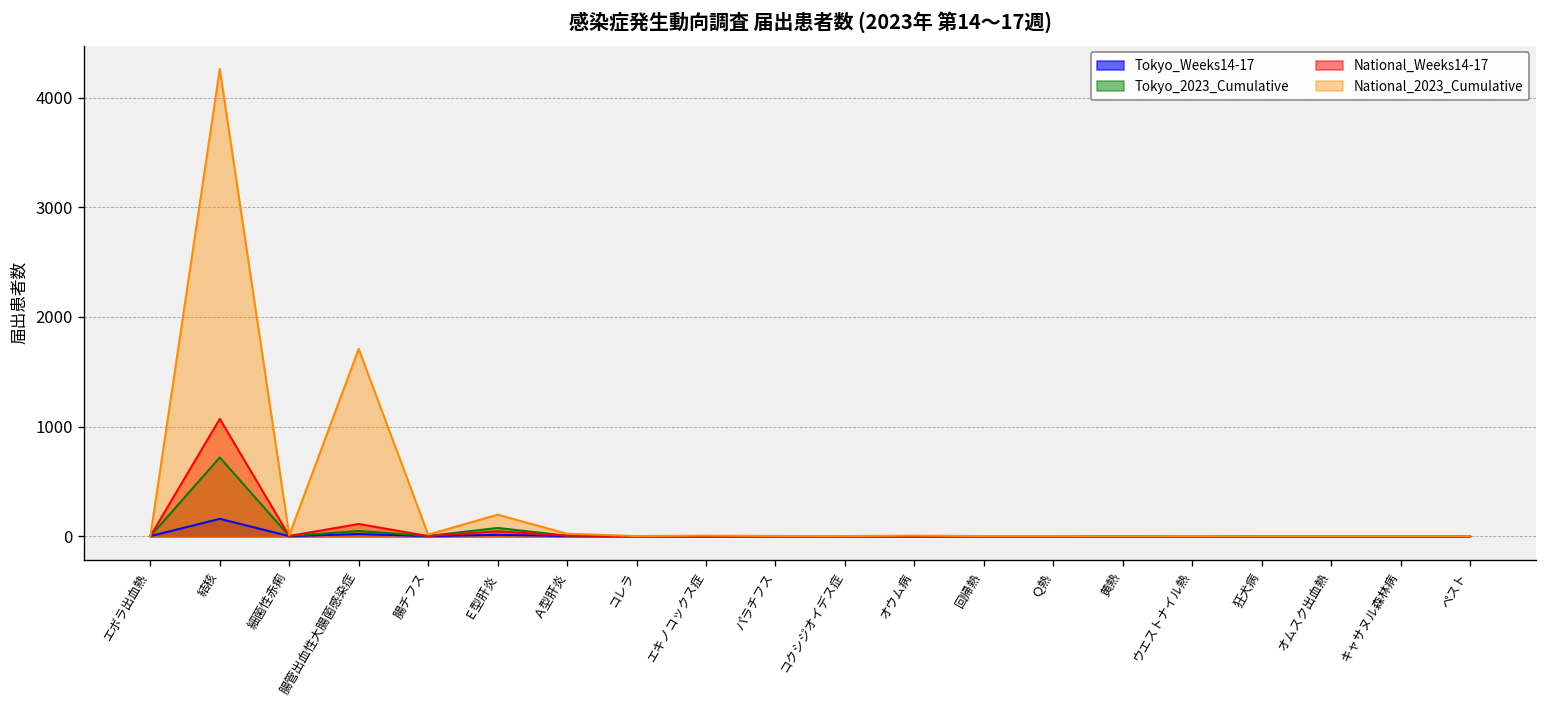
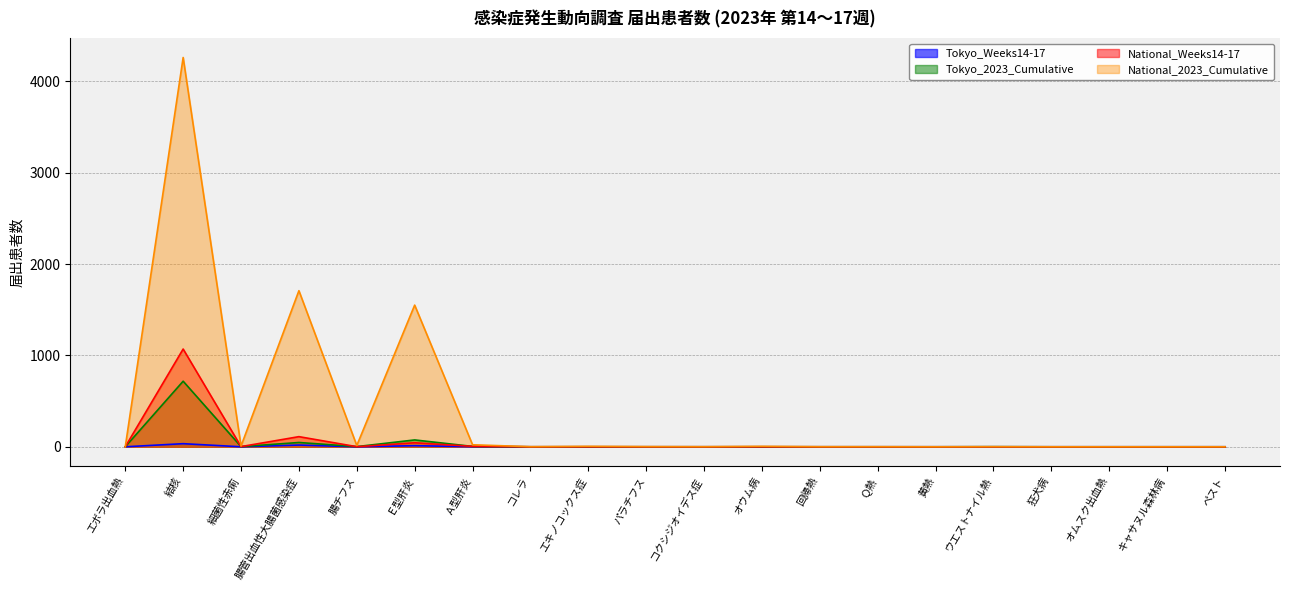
Tokyo_Weeks14-17, 結核: 200 -> 0
National_2023_Cumulative, Ｅ型肝炎: 200 -> 1600
